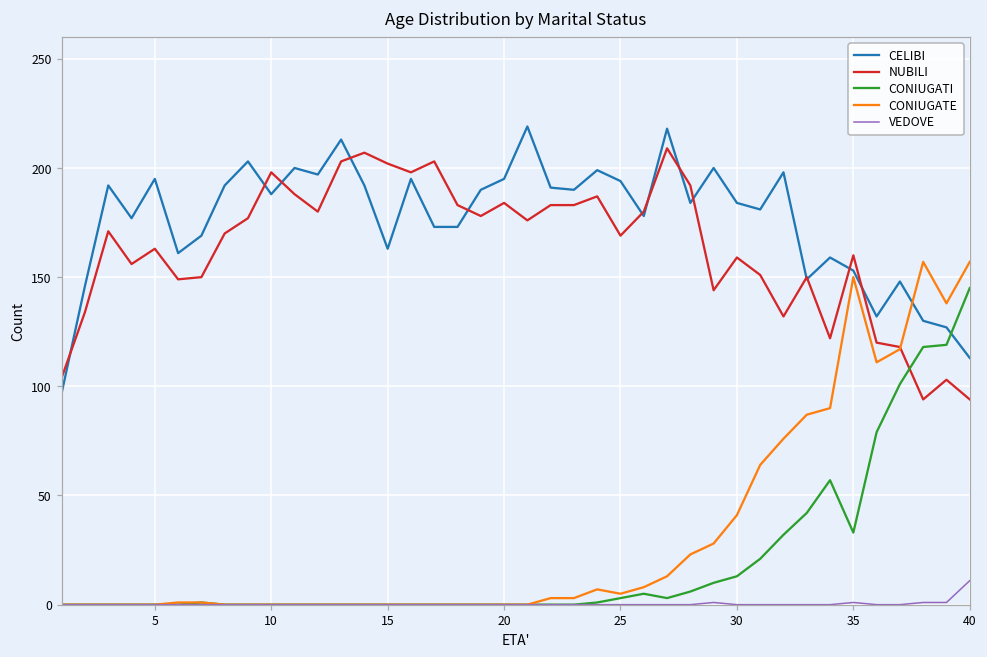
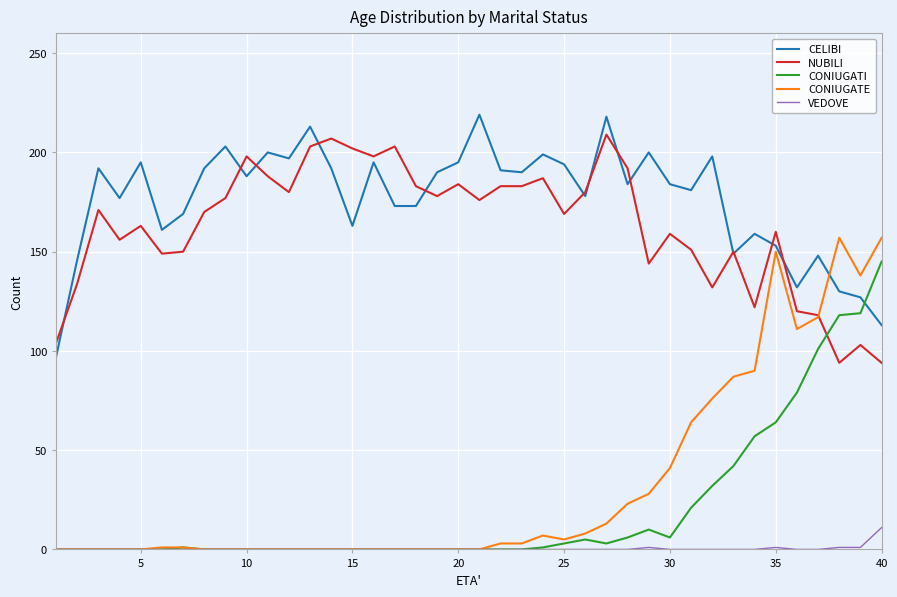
CONIUGATI, 30: 13 -> 6
CONIUGATI, 35: 33 -> 64
